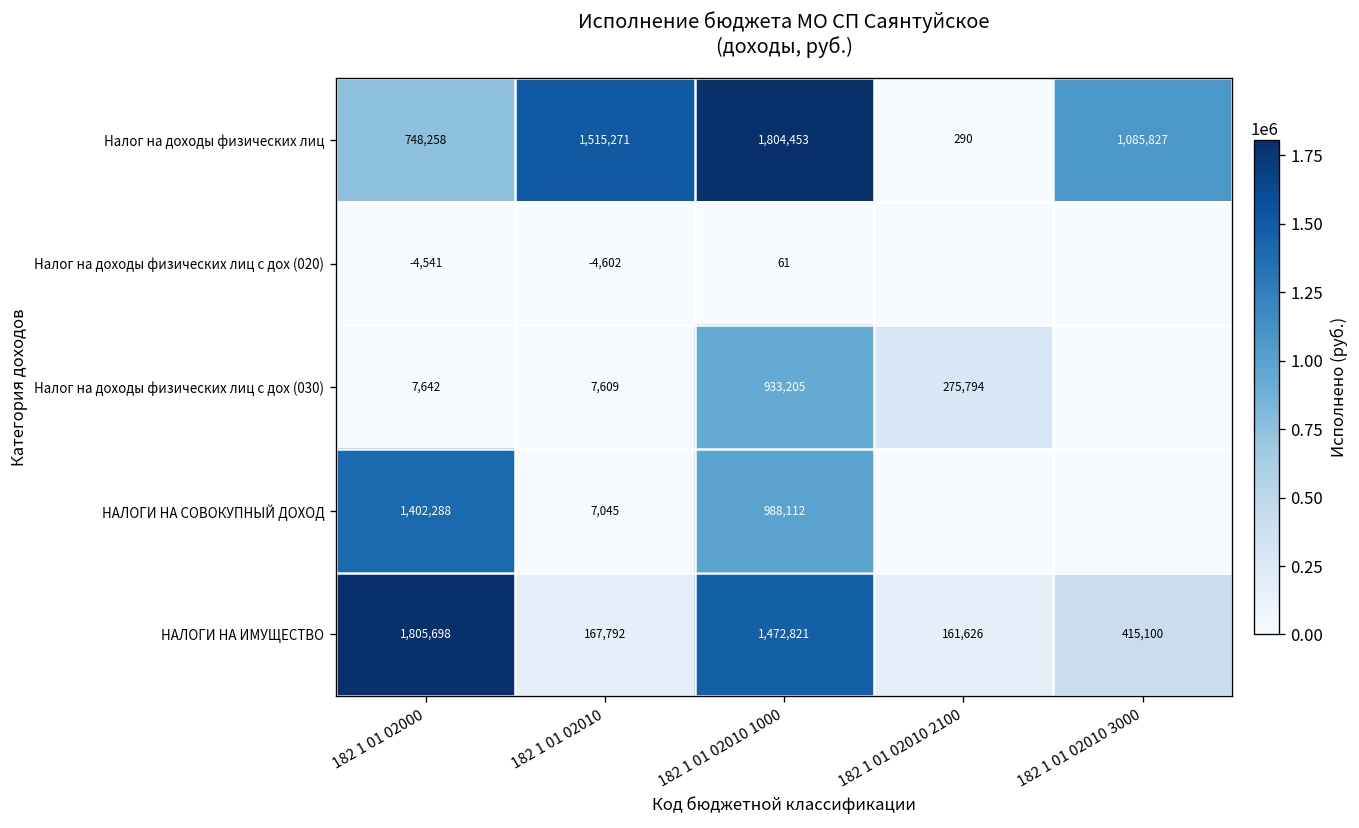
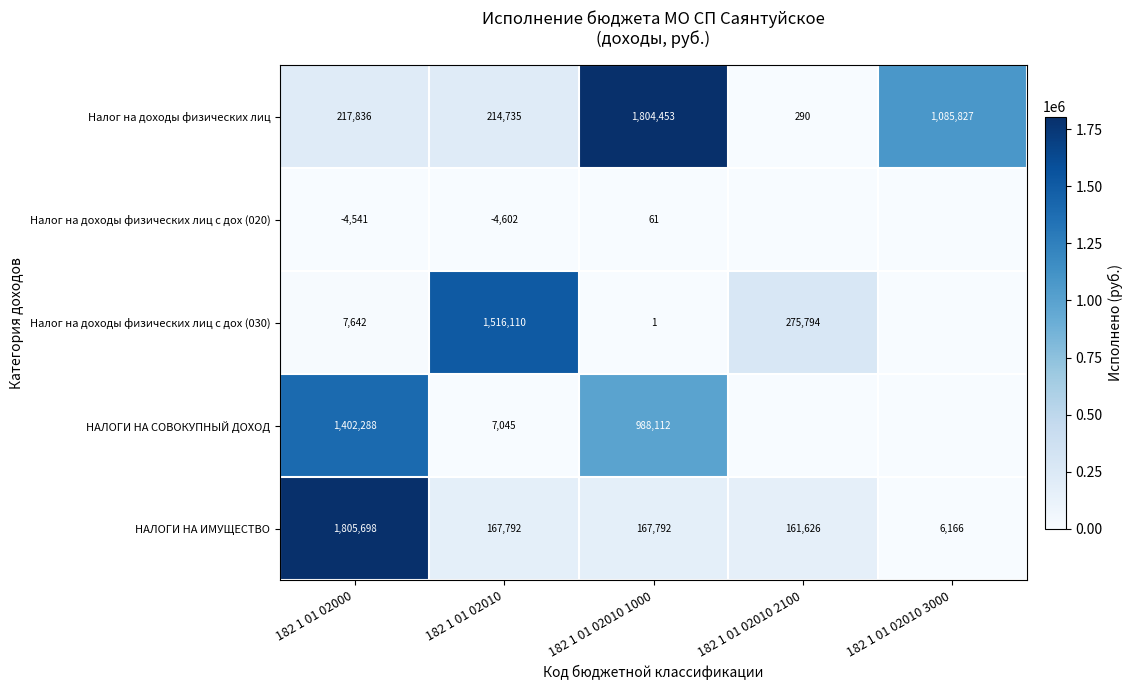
Налог на доходы физических лиц, 182 1 01 02000: 748,258 -> 217,836
Налог на доходы физических лиц, 182 1 01 02010: 1,515,271 -> 214,735
Налог на доходы физических лиц с дох (030), 182 1 01 02010: 7,609 -> 1,516,110
Налог на доходы физических лиц с дох (030), 182 1 01 02010 1000: 933,205 -> 1
НАЛОГИ НА ИМУЩЕСТВО, 182 1 01 02010 1000: 1,472,821 -> 167,792
НАЛОГИ НА ИМУЩЕСТВО, 182 1 01 02010 3000: 415,100 -> 6,166
